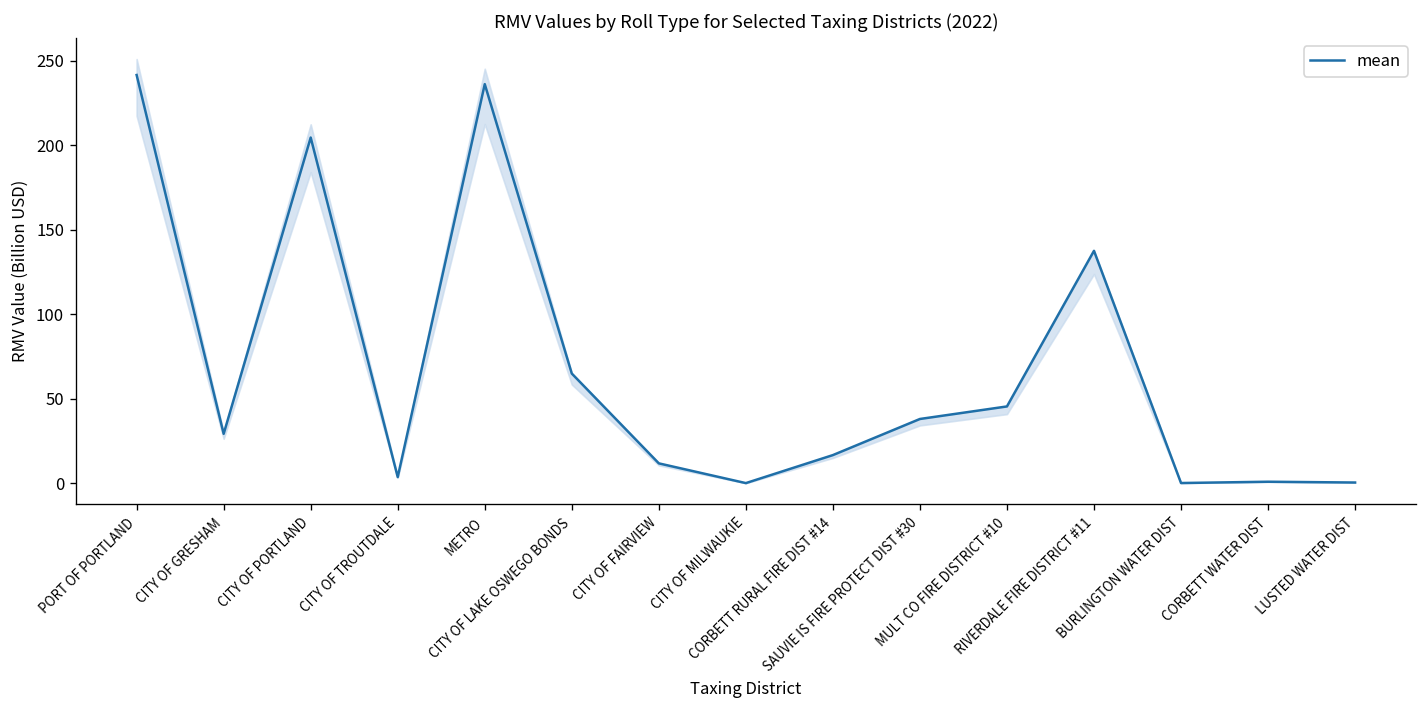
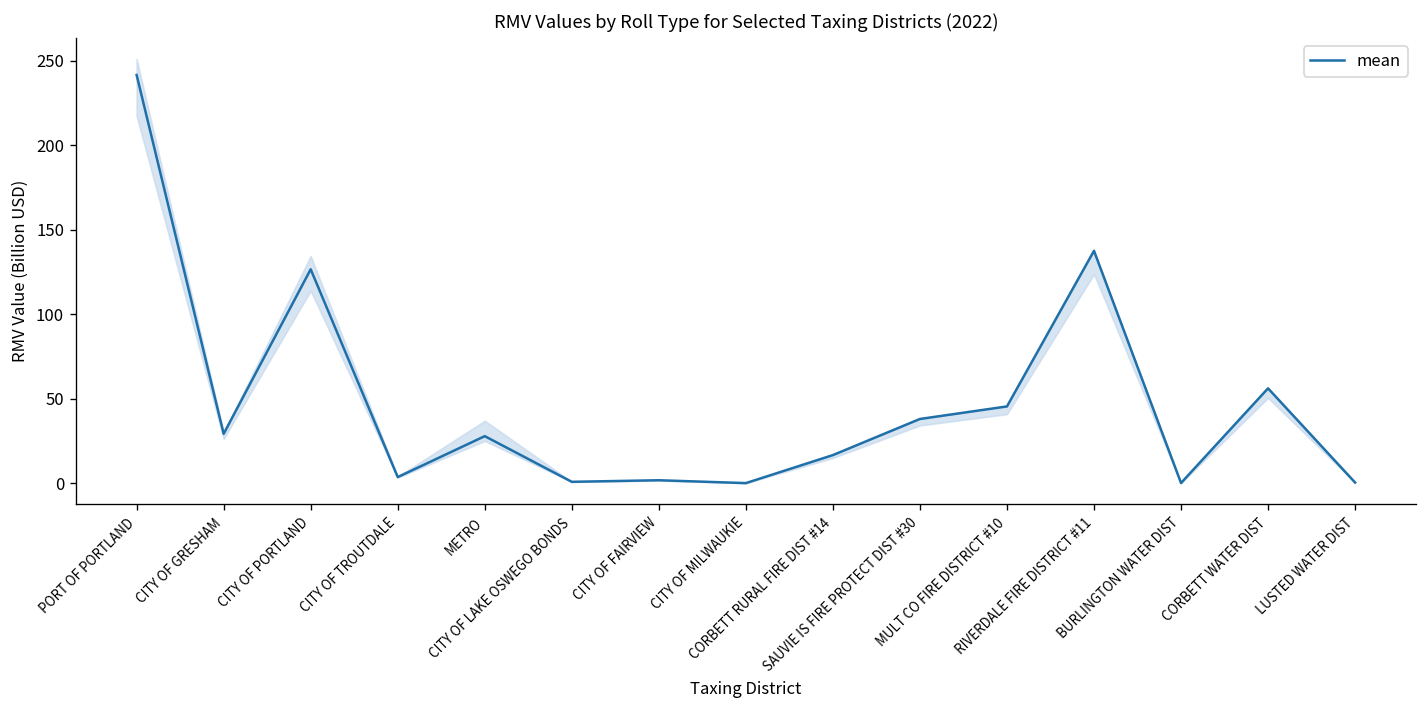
mean, CITY OF PORTLAND: 204 -> 127
mean, METRO: 236 -> 28
mean, CITY OF LAKE OSWEGO BONDS: 65 -> 1
mean, CITY OF FAIRVIEW: 12 -> 2
mean, CORBETT WATER DIST: 1 -> 56
